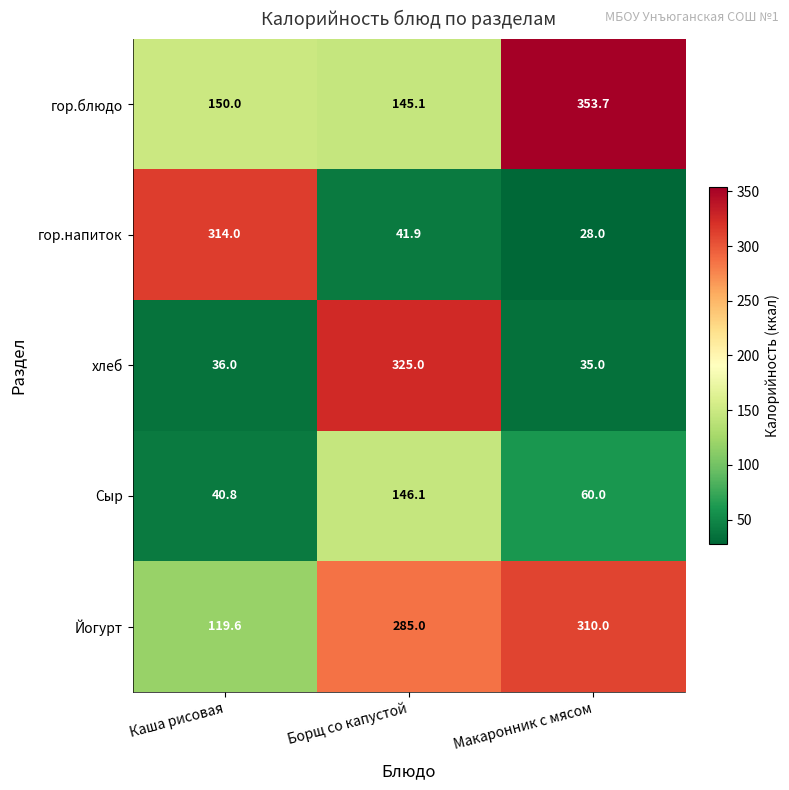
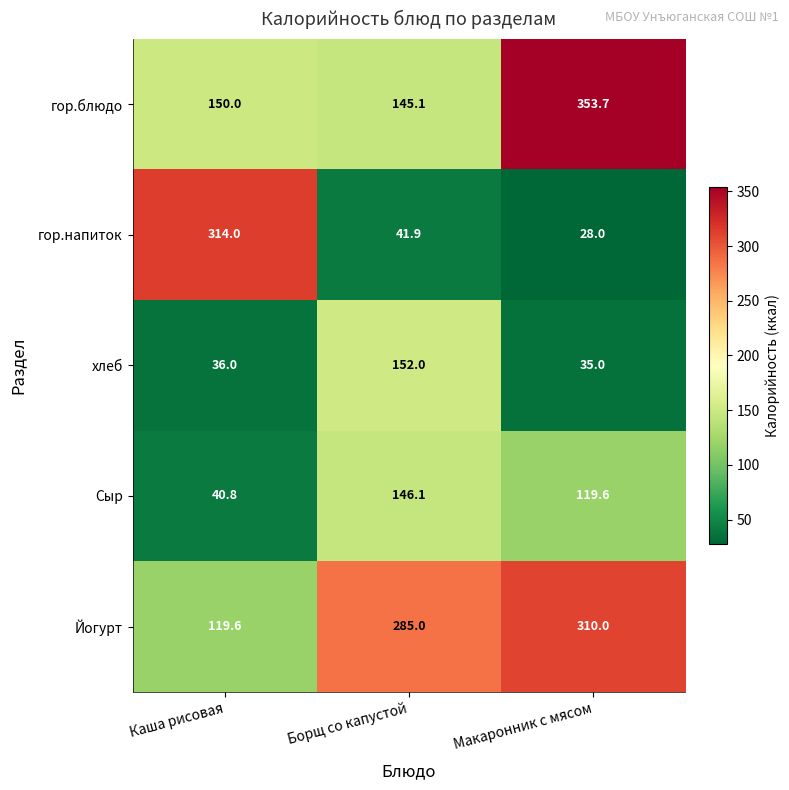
хлеб, Борщ со капустой: 325.0 -> 152.0
Сыр, Макаронник с мясом: 60.0 -> 119.6
